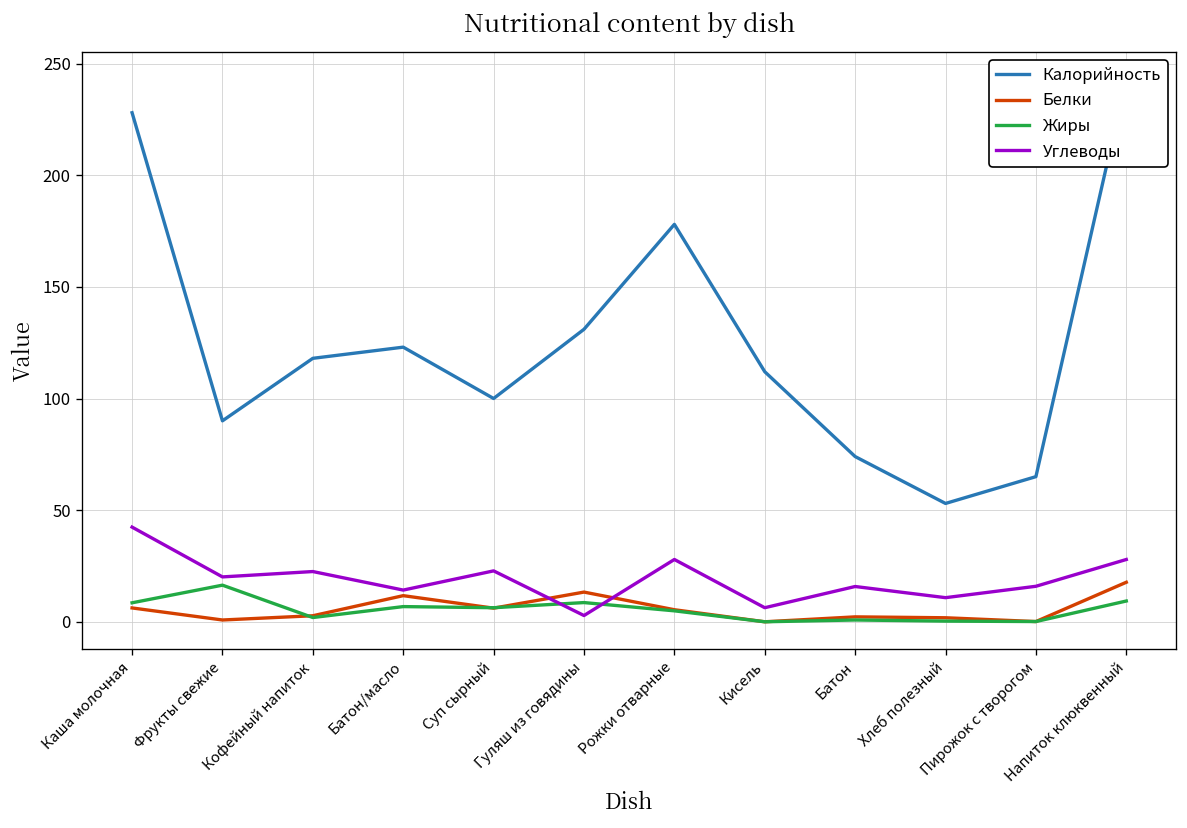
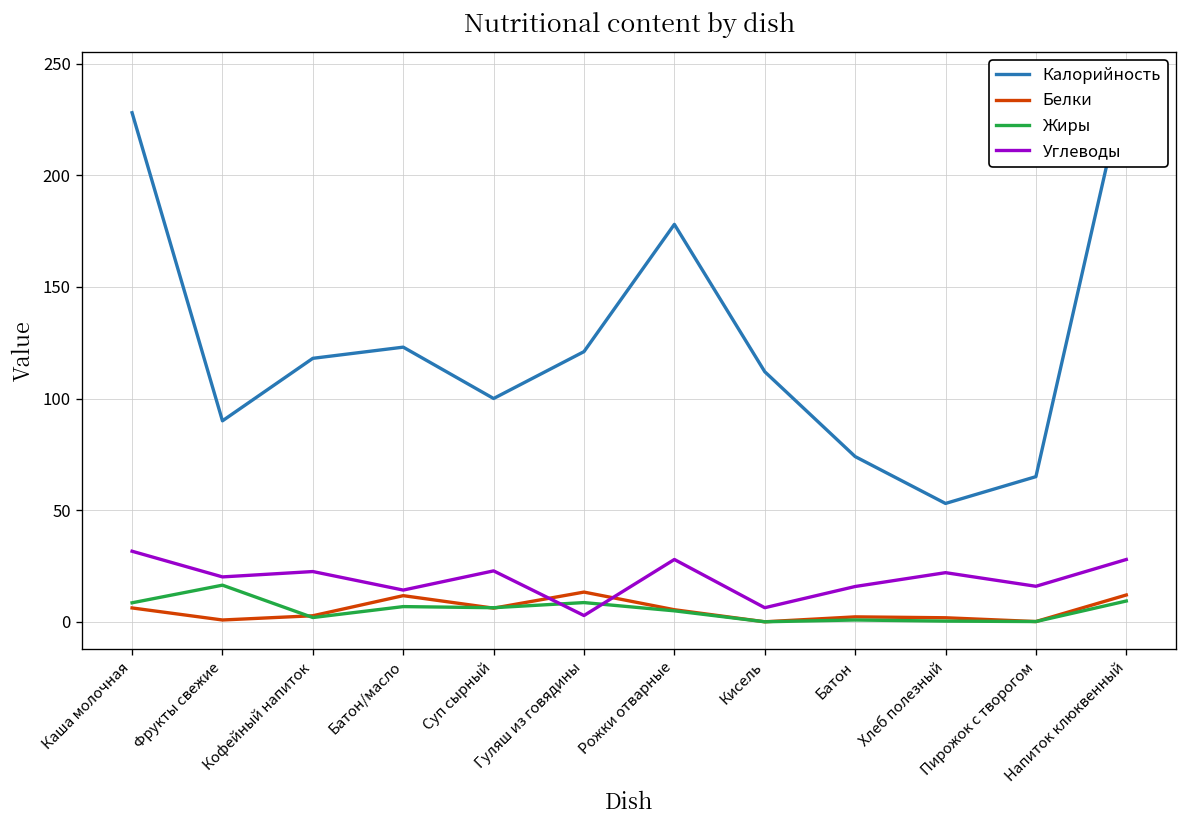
Углеводы, Каша молочная: 42 -> 32
Калорийность, Гуляш из говядины: 131 -> 121
Углеводы, Хлеб полезный: 11 -> 22
Белки, Напиток клюквенный: 18 -> 12
